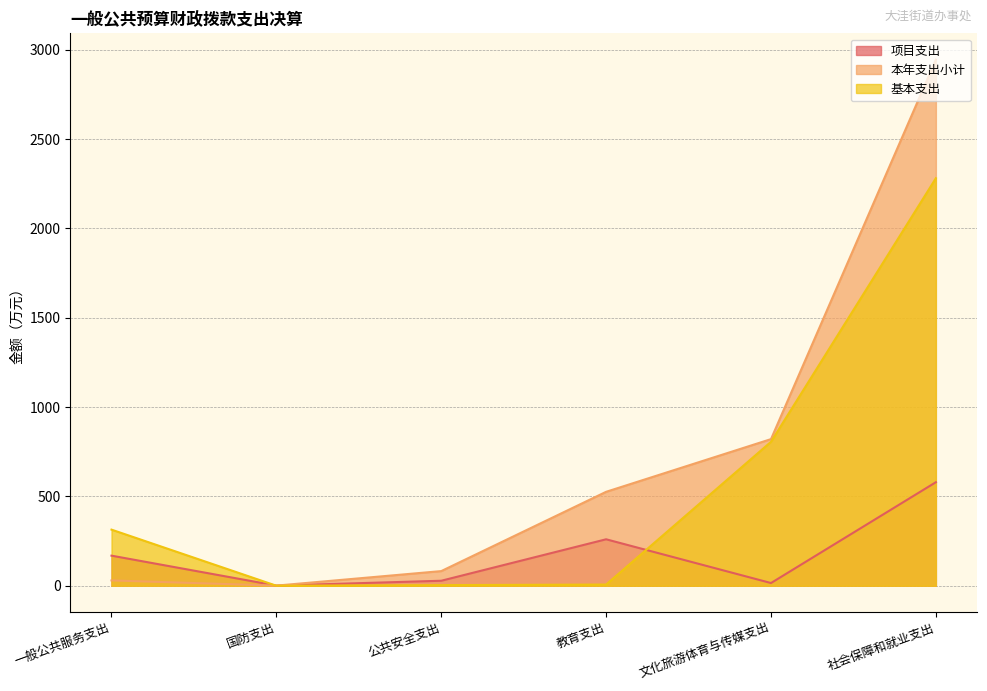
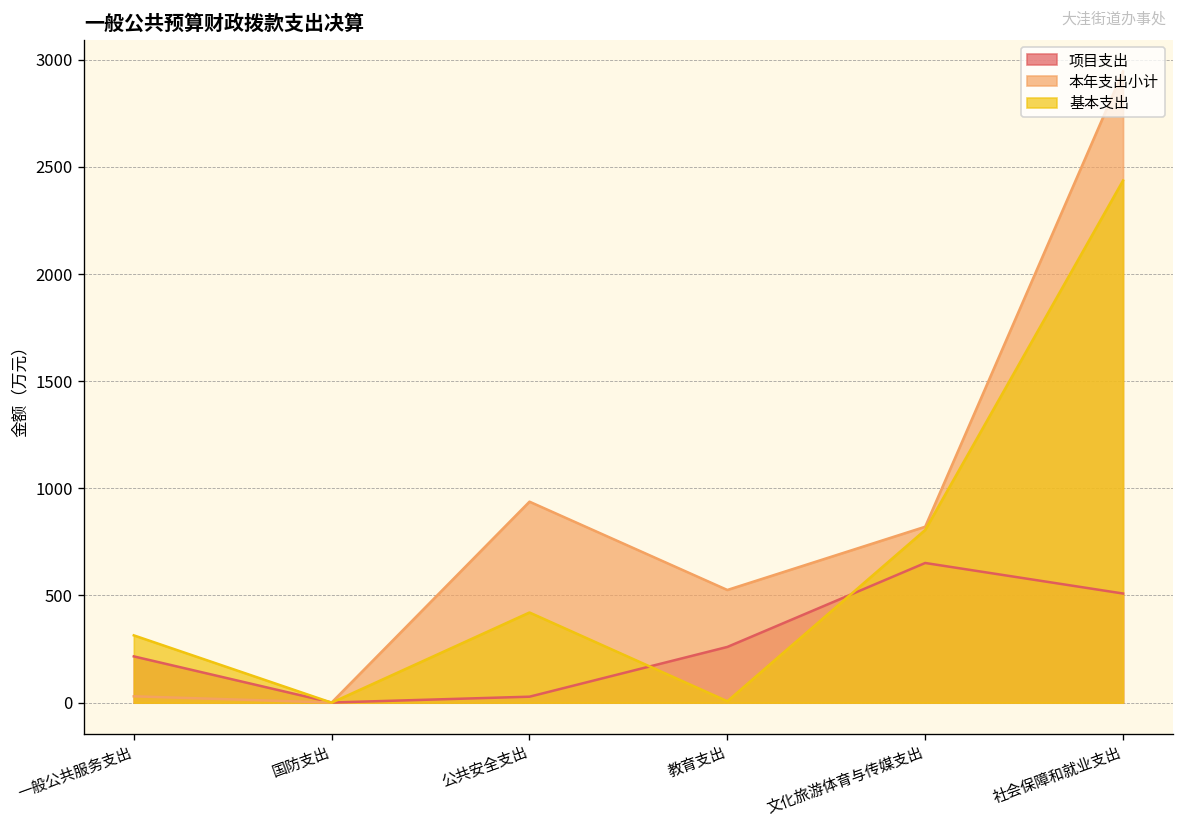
项目支出, 一般公共服务支出: 170 -> 220
本年支出小计, 公共安全支出: 80 -> 940
基本支出, 公共安全支出: 0 -> 420
项目支出, 文化旅游体育与传媒支出: 20 -> 650
项目支出, 社会保障和就业支出: 580 -> 510
基本支出, 社会保障和就业支出: 2280 -> 2440
